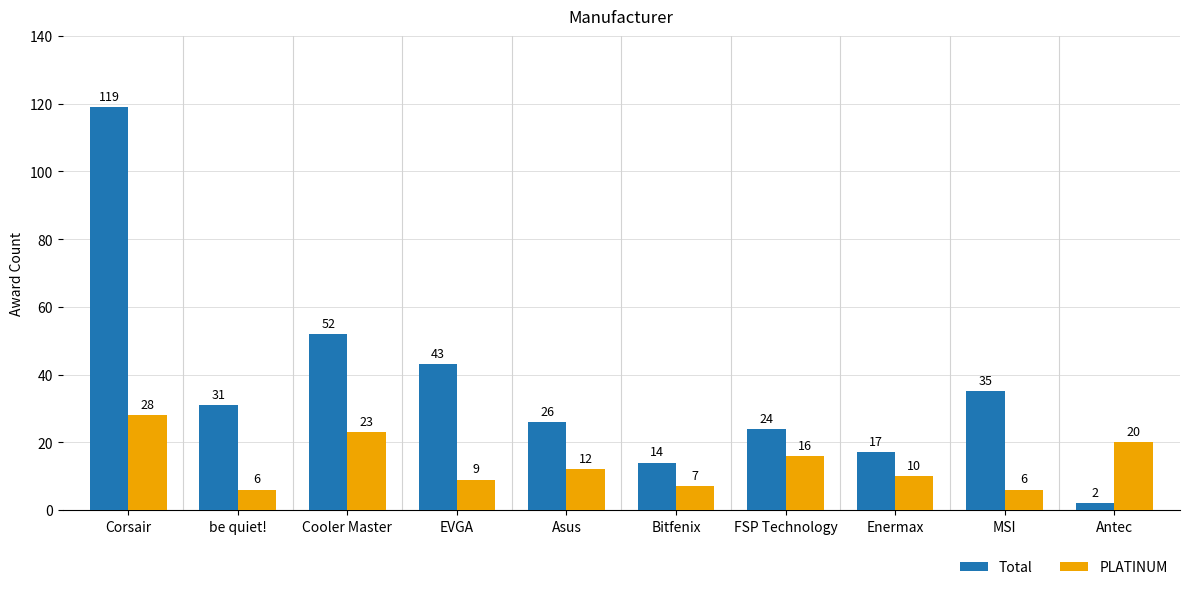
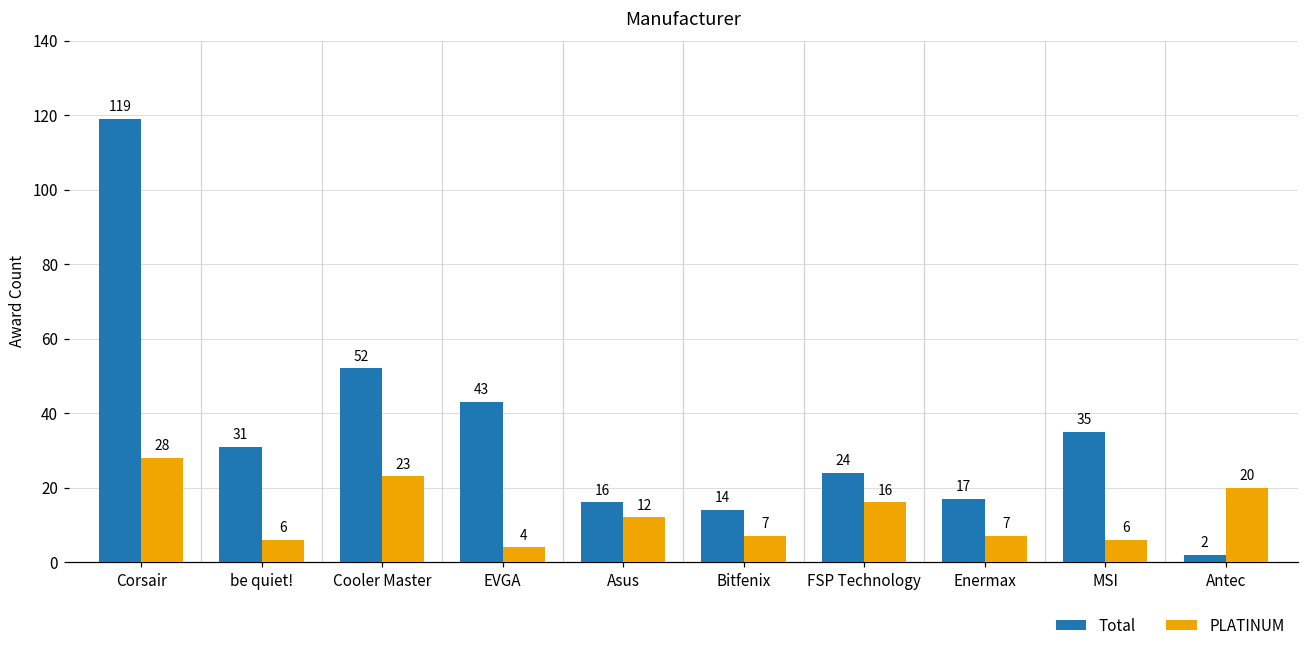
PLATINUM, EVGA: 9 -> 4
Total, Asus: 26 -> 16
PLATINUM, Enermax: 10 -> 7
